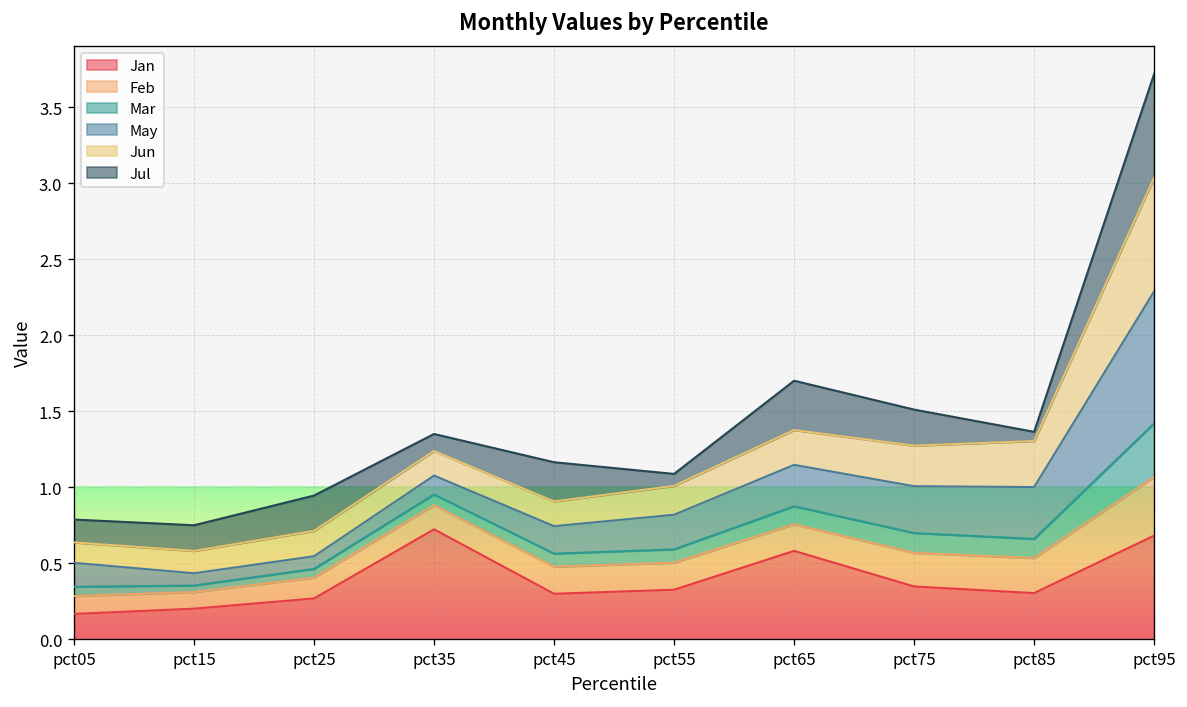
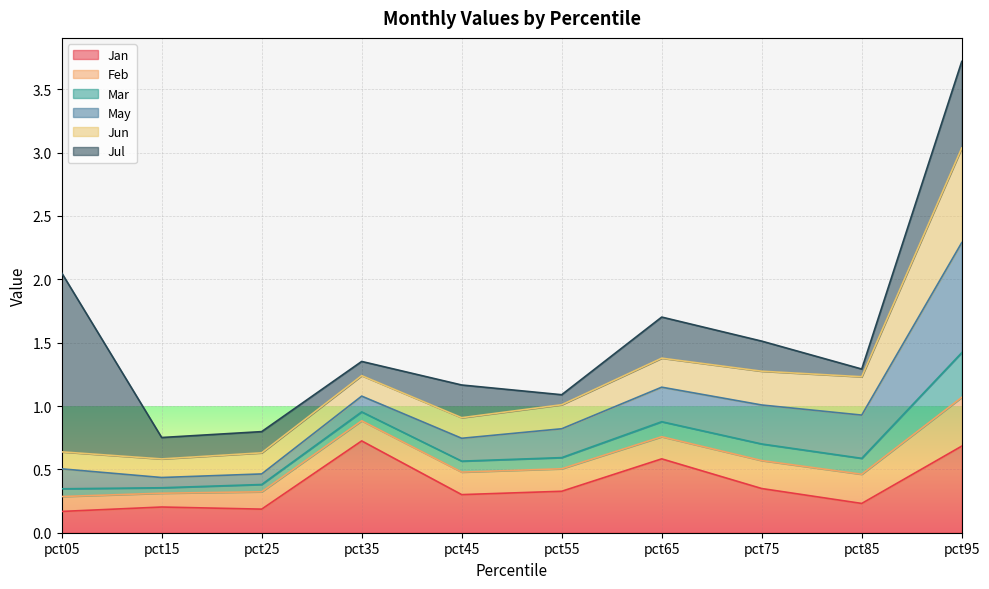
Jul, pct05: 0.15 -> 1.41
Jan, pct25: 0.27 -> 0.19
Jul, pct25: 0.23 -> 0.17
Jan, pct85: 0.31 -> 0.23
